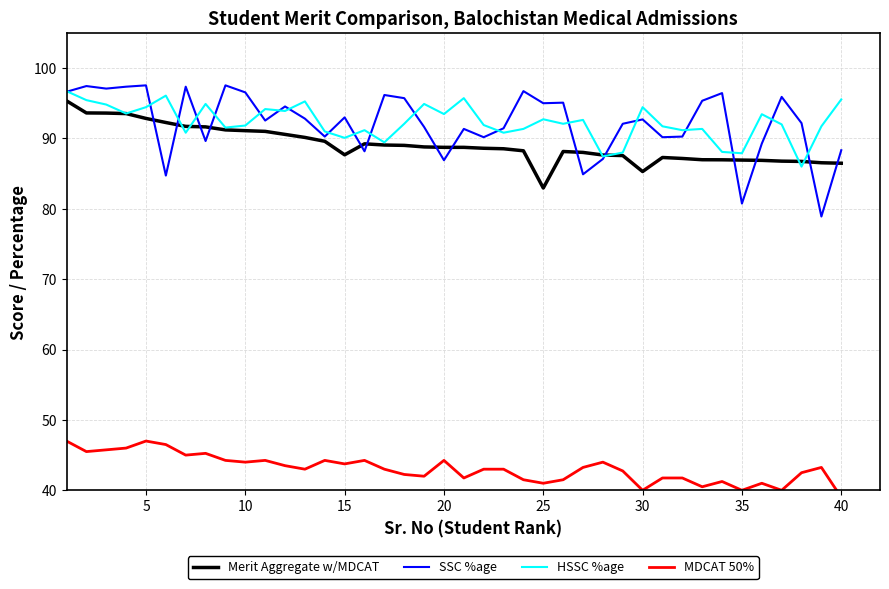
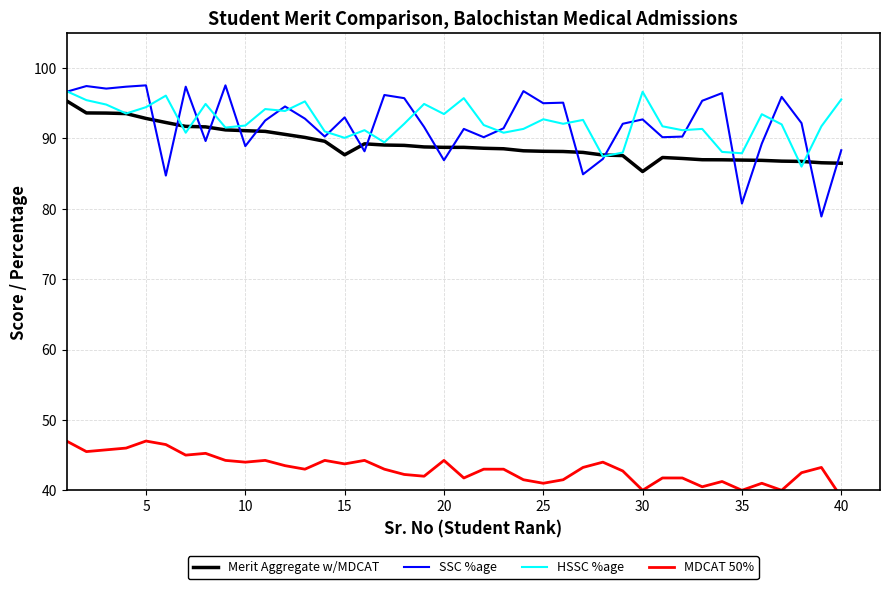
SSC %age, 10: 97 -> 89
Merit Aggregate w/MDCAT, 25: 83 -> 88
HSSC %age, 30: 94 -> 97
